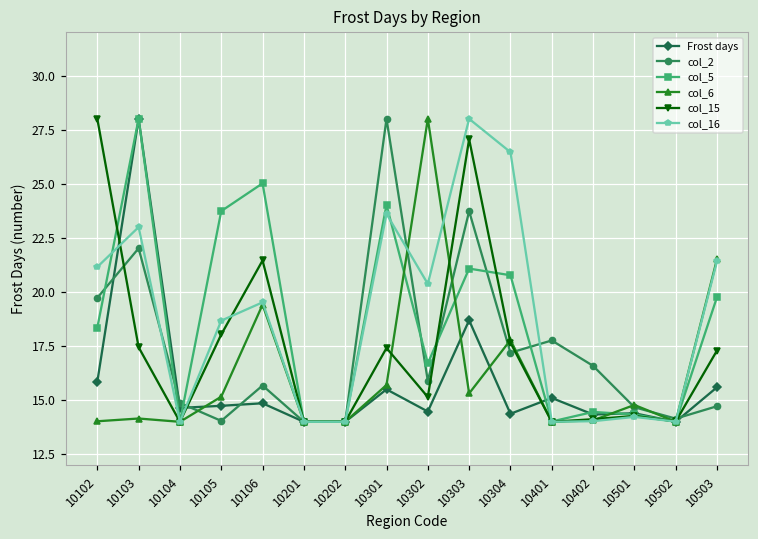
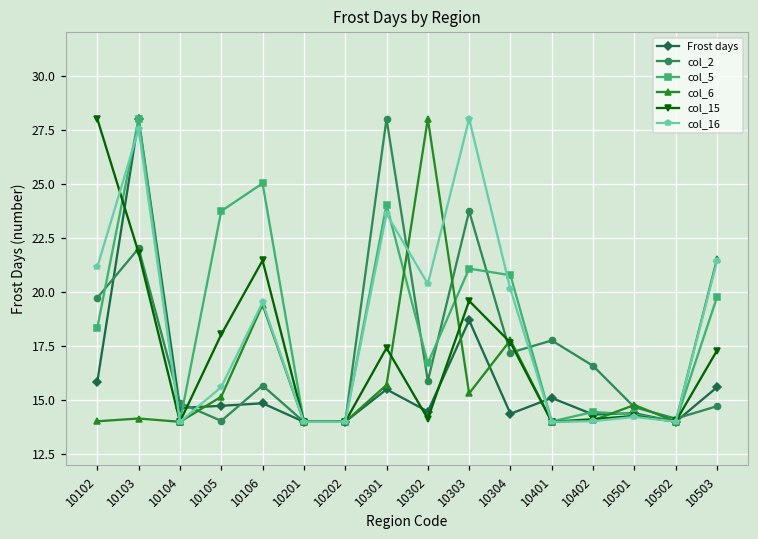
col_15, 10103: 17.4 -> 21.8
col_16, 10103: 23.0 -> 27.5
col_16, 10105: 18.7 -> 15.6
col_15, 10302: 15.1 -> 14.1
col_15, 10303: 27.1 -> 19.6
col_16, 10304: 26.5 -> 20.1
